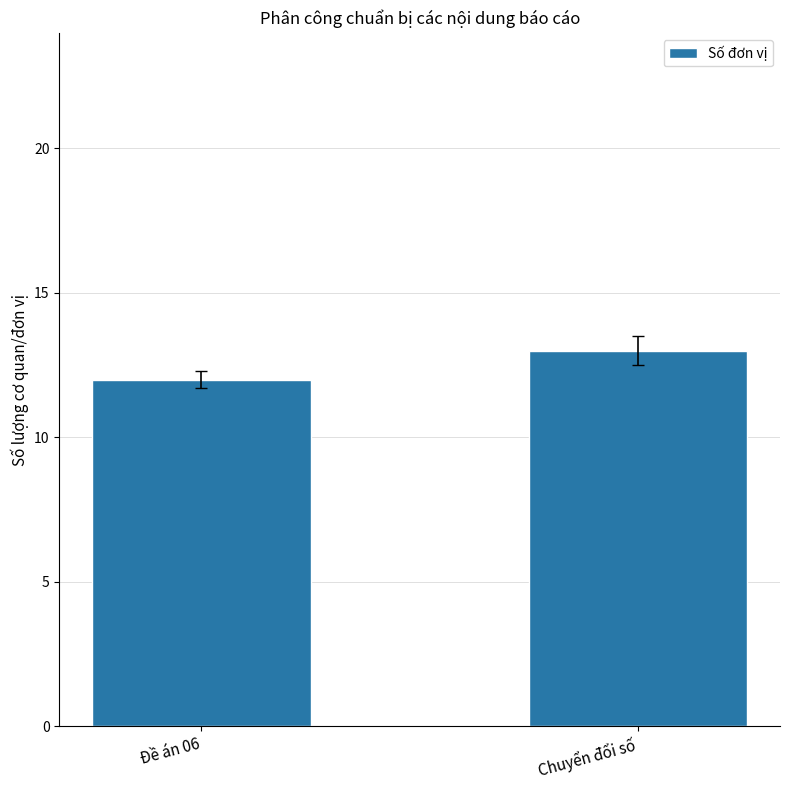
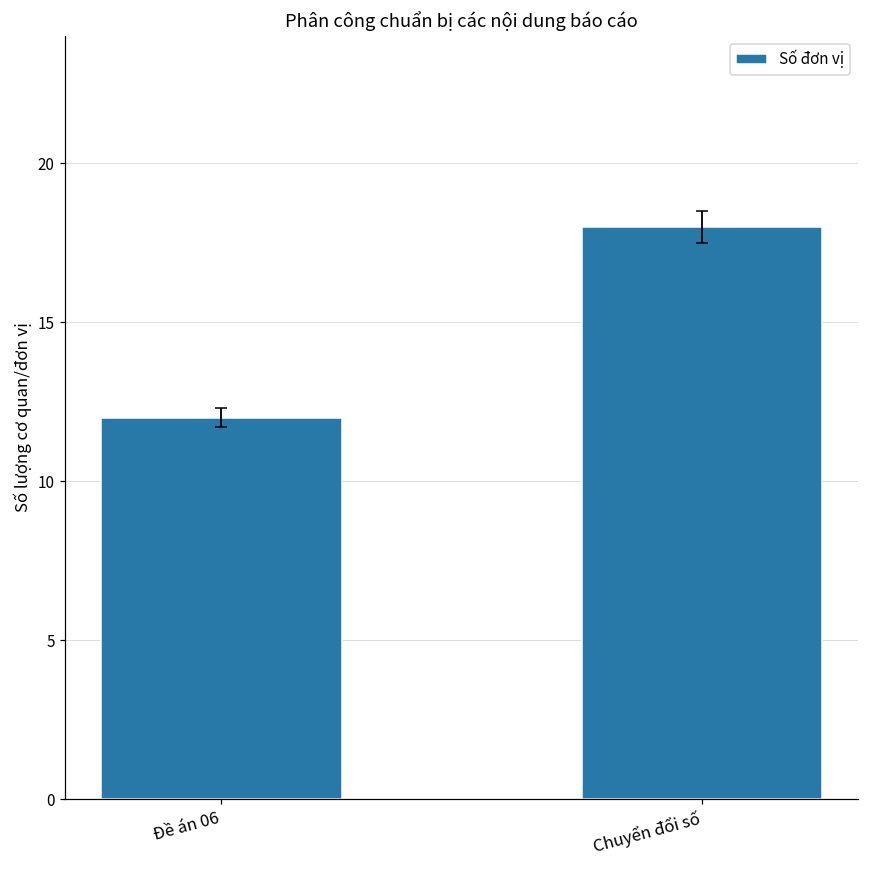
Số đơn vị, Chuyển đổi số: 13 -> 18
